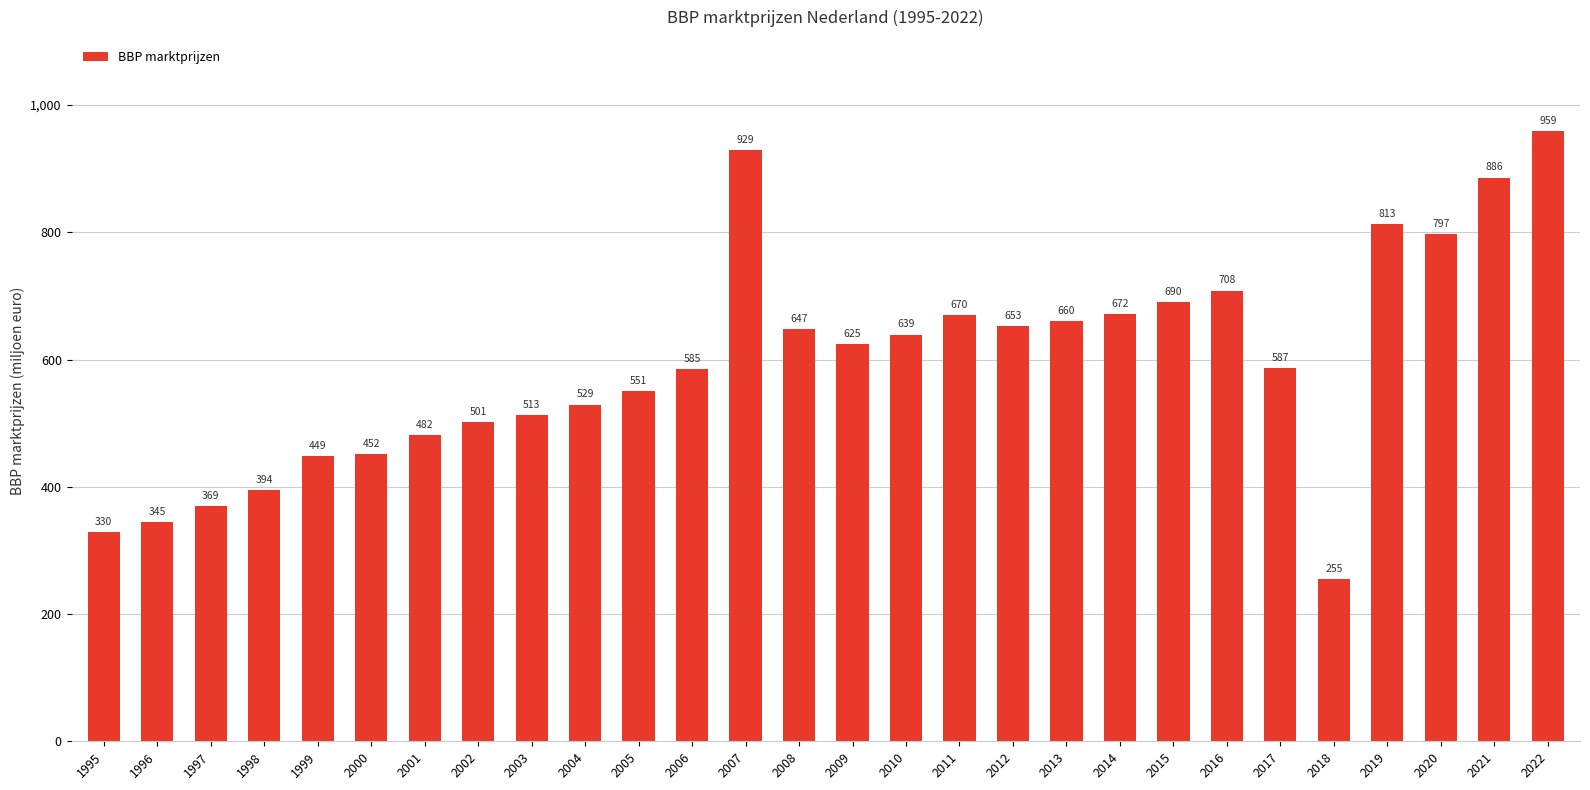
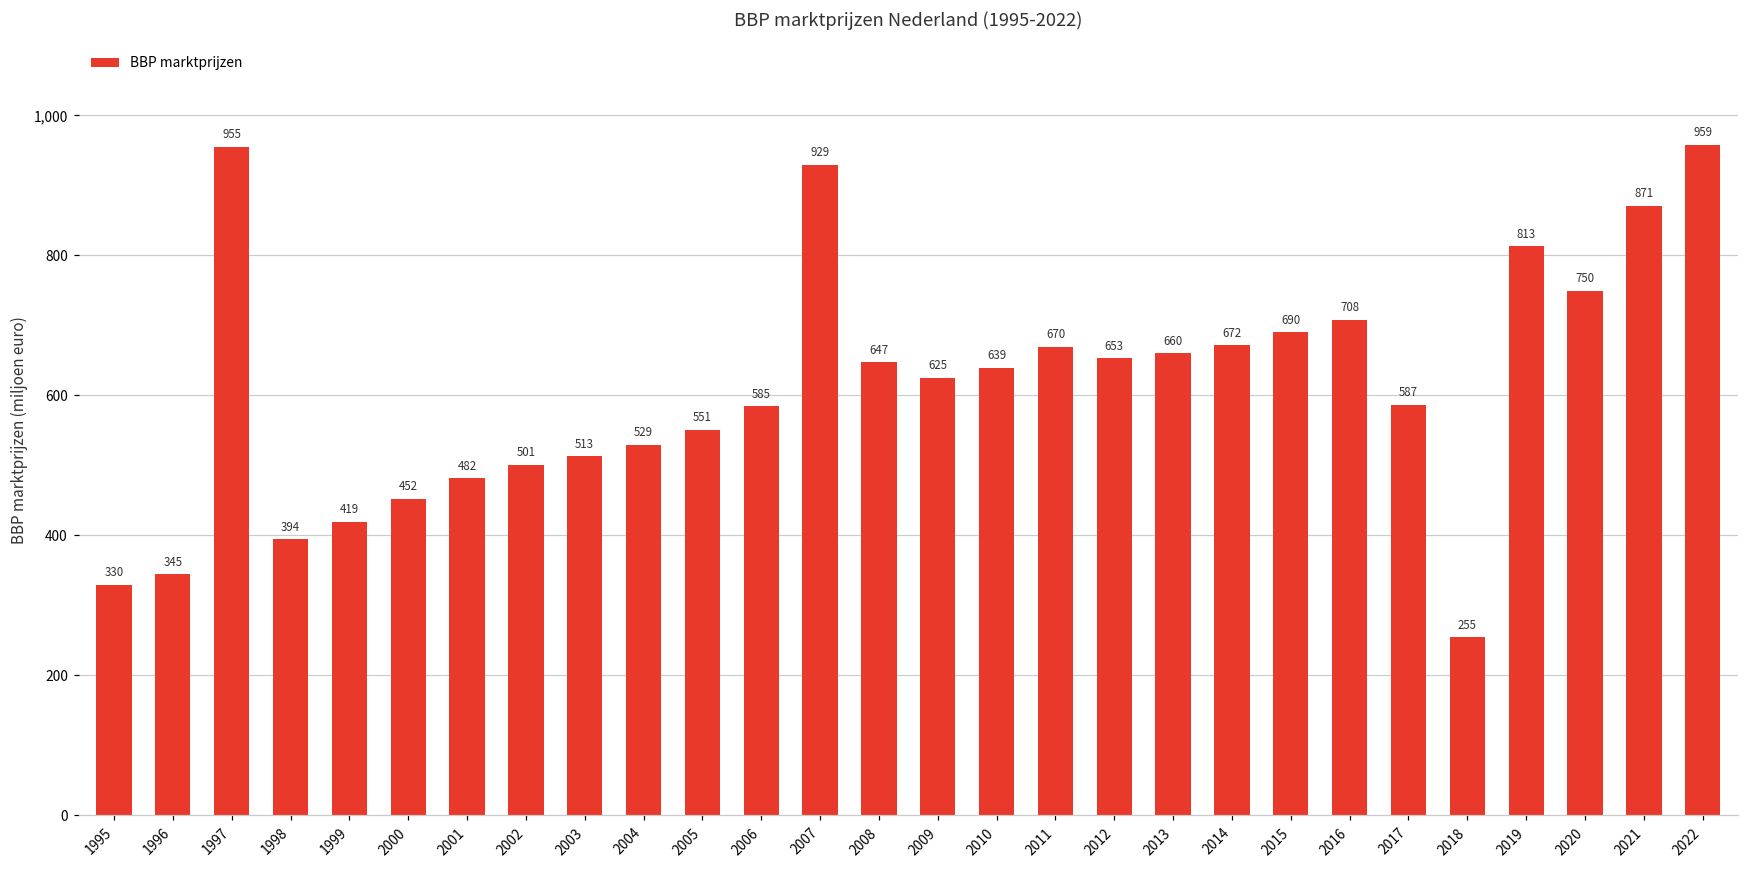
1997: 369 -> 955
1999: 449 -> 419
2020: 797 -> 750
2021: 886 -> 871
